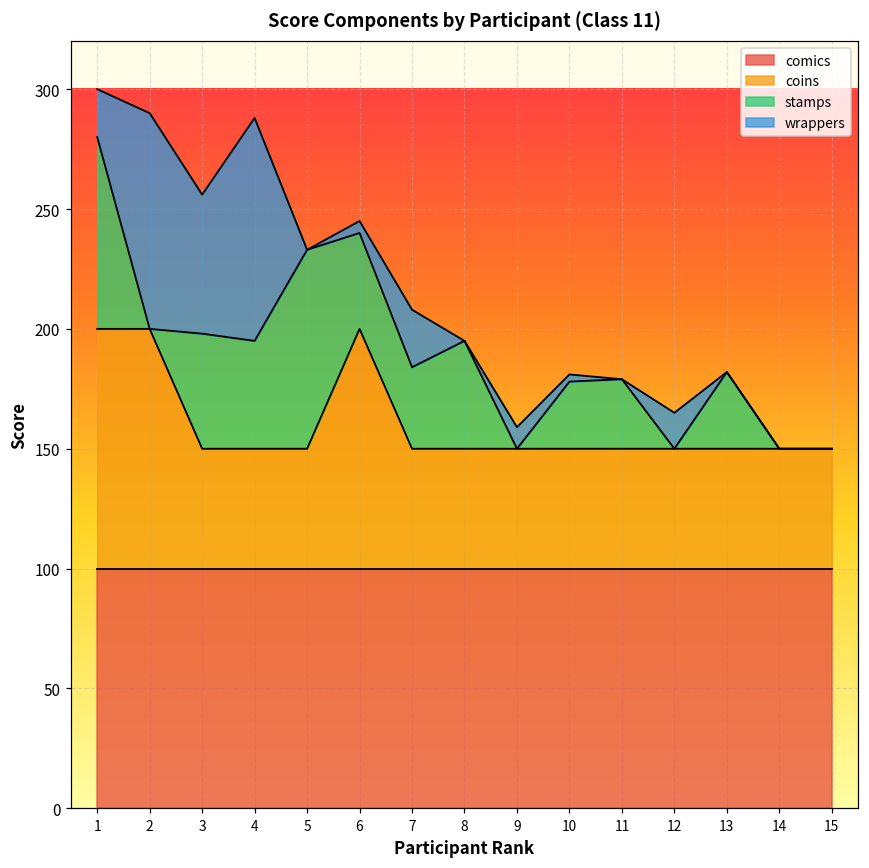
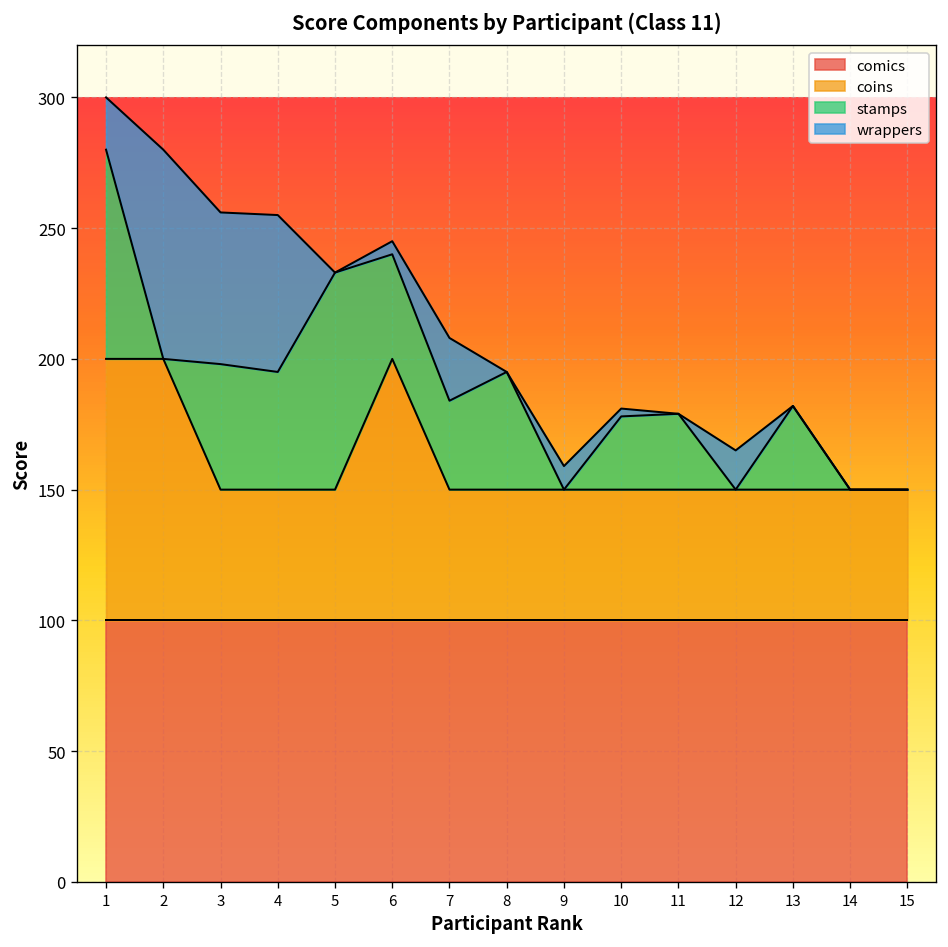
wrappers, 2: 90 -> 80
wrappers, 4: 93 -> 60
